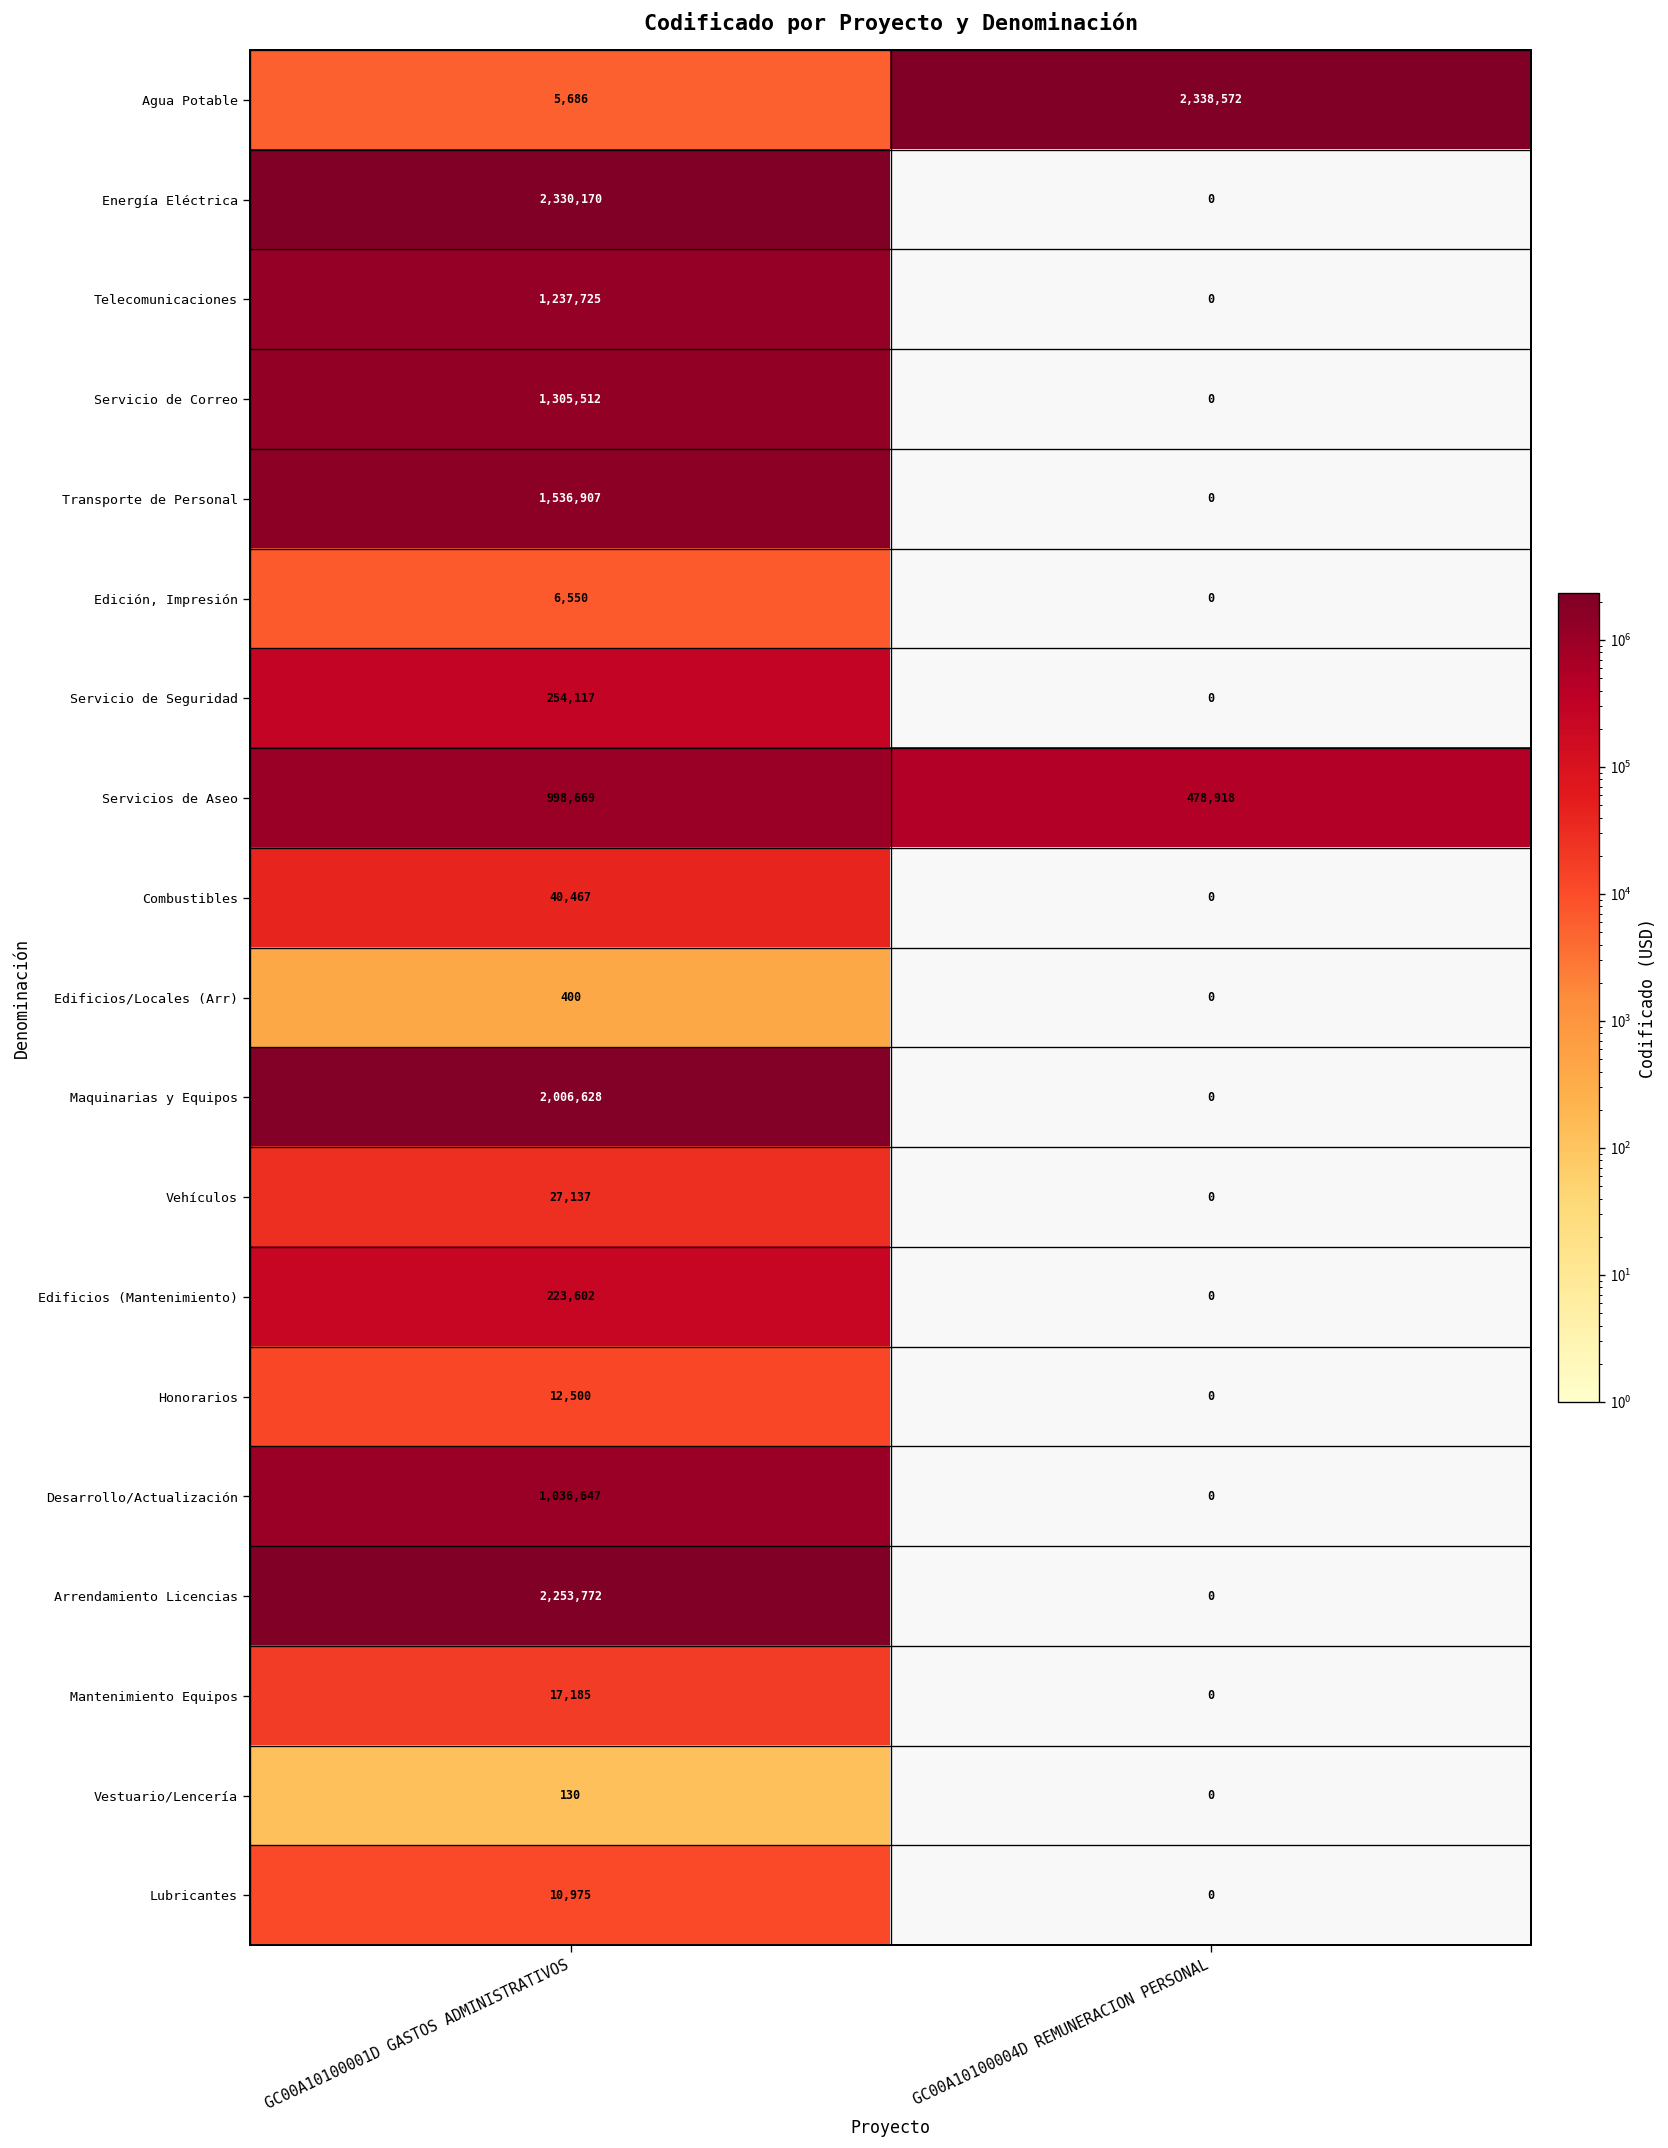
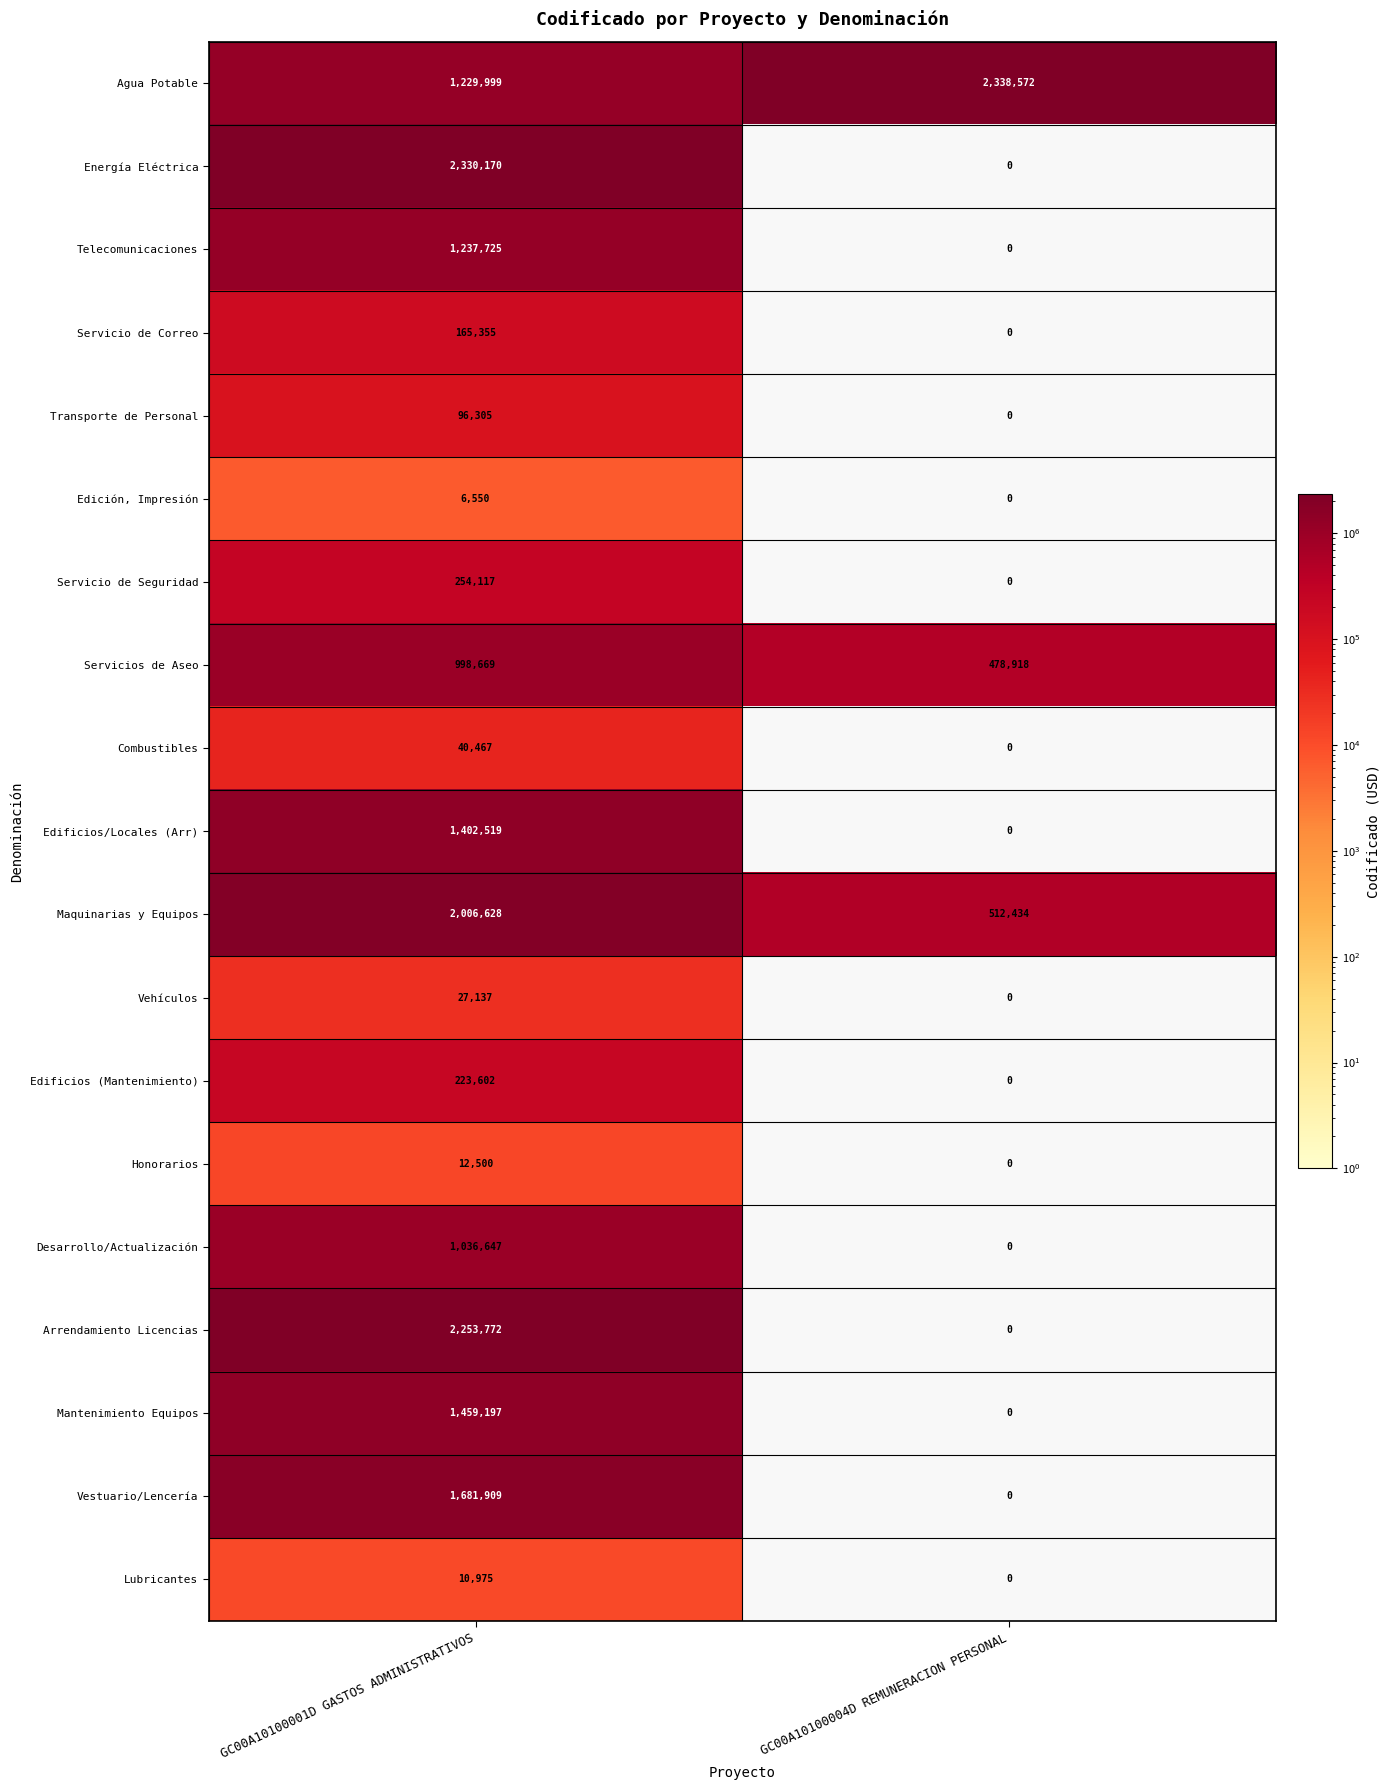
Agua Potable, GC00A10100001D GASTOS ADMINISTRATIVOS: 5,686 -> 1,229,999
Servicio de Correo, GC00A10100001D GASTOS ADMINISTRATIVOS: 1,305,512 -> 165,355
Transporte de Personal, GC00A10100001D GASTOS ADMINISTRATIVOS: 1,536,907 -> 96,305
Edificios/Locales (Arr), GC00A10100001D GASTOS ADMINISTRATIVOS: 400 -> 1,402,519
Maquinarias y Equipos, GC00A10100004D REMUNERACION PERSONAL: 0 -> 512,434
Mantenimiento Equipos, GC00A10100001D GASTOS ADMINISTRATIVOS: 17,185 -> 1,459,197
Vestuario/Lencería, GC00A10100001D GASTOS ADMINISTRATIVOS: 130 -> 1,681,909
